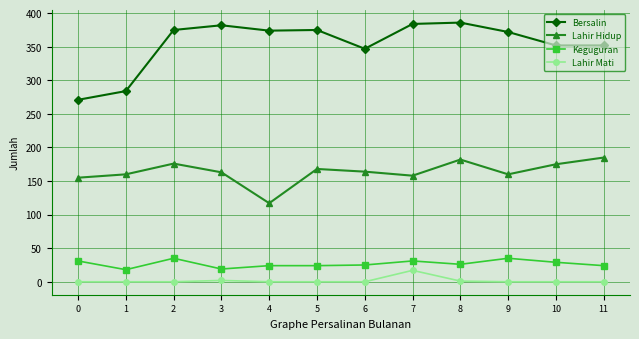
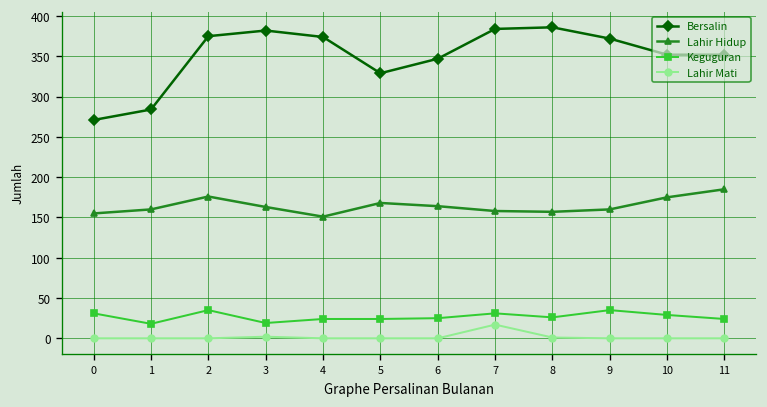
Lahir Hidup, 4: 120 -> 150
Bersalin, 5: 380 -> 330
Lahir Hidup, 8: 180 -> 160
